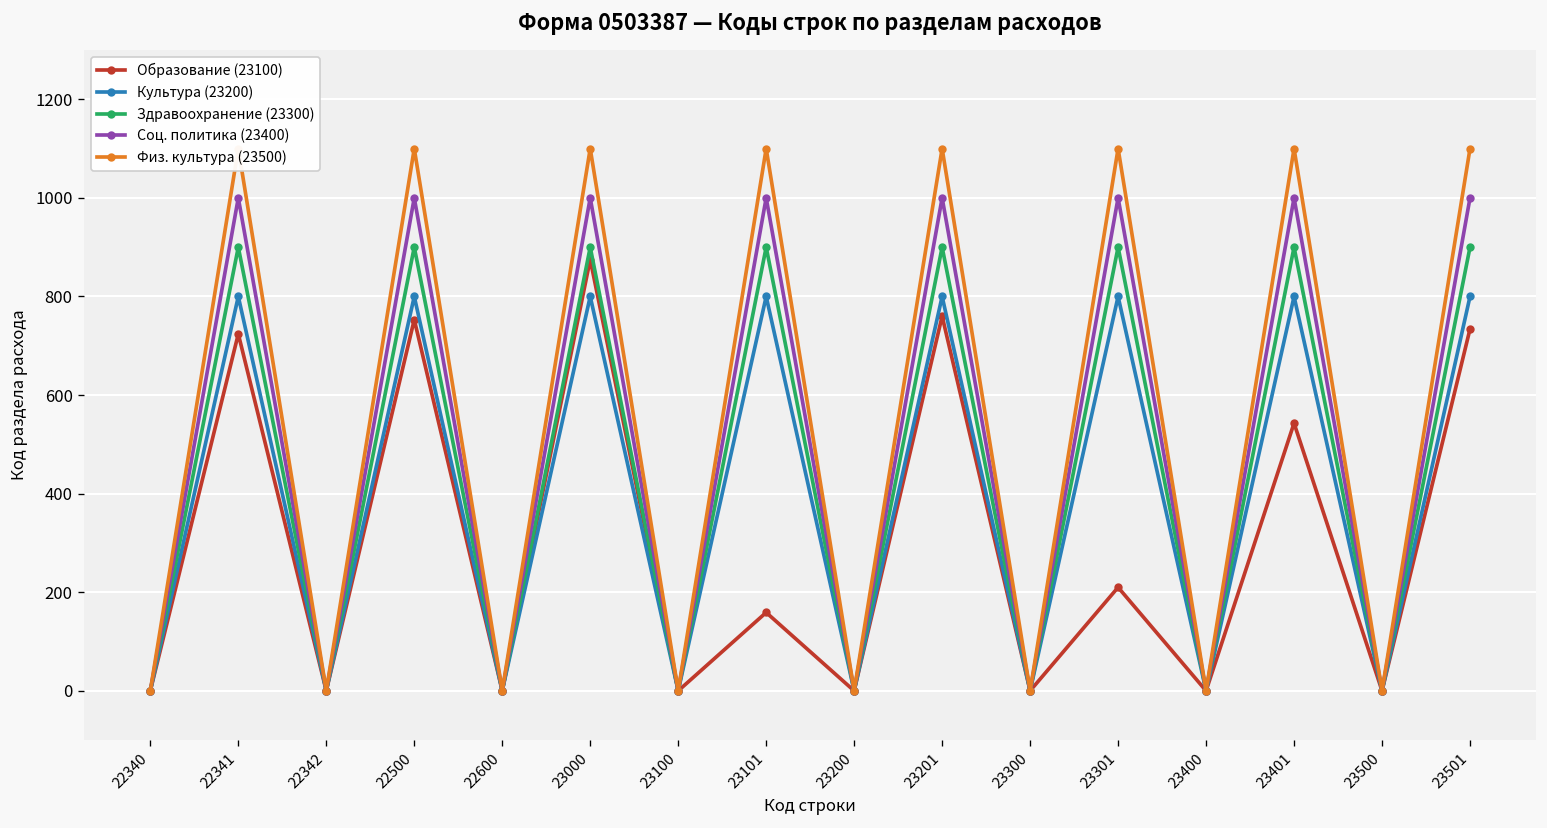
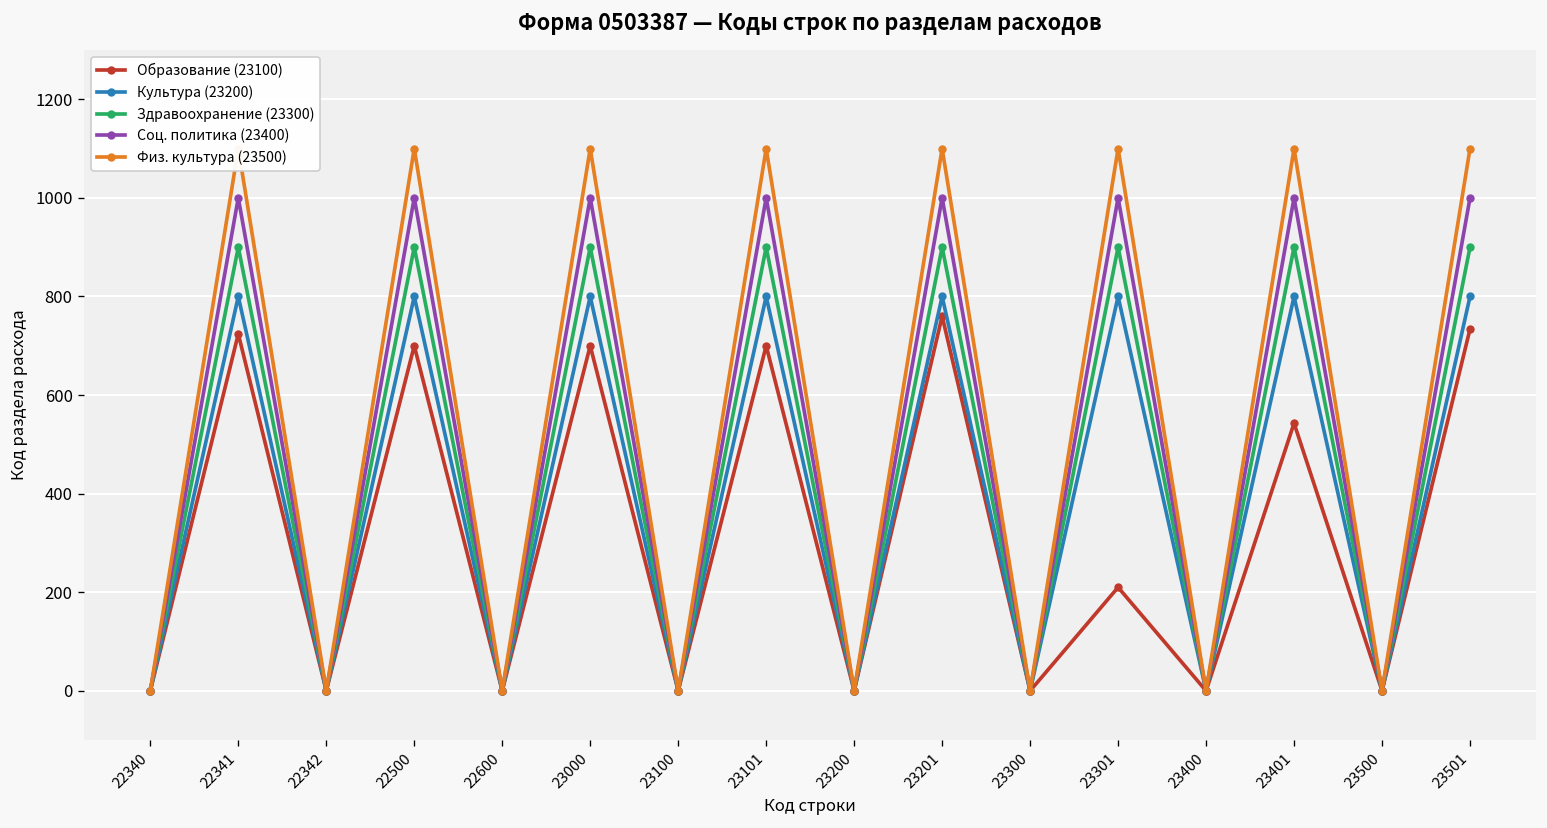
Образование (23100), 22500: 750 -> 700
Образование (23100), 23000: 880 -> 700
Образование (23100), 23101: 160 -> 700
